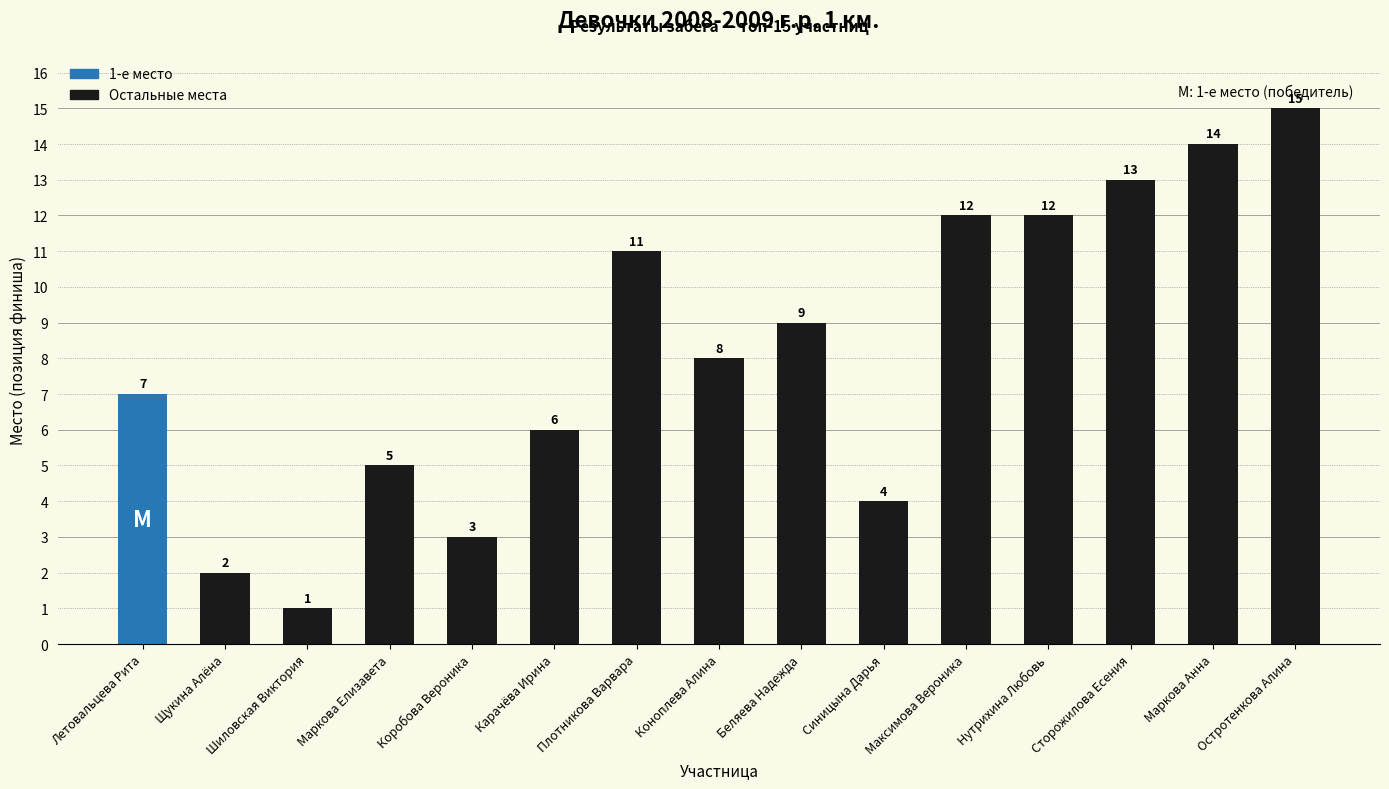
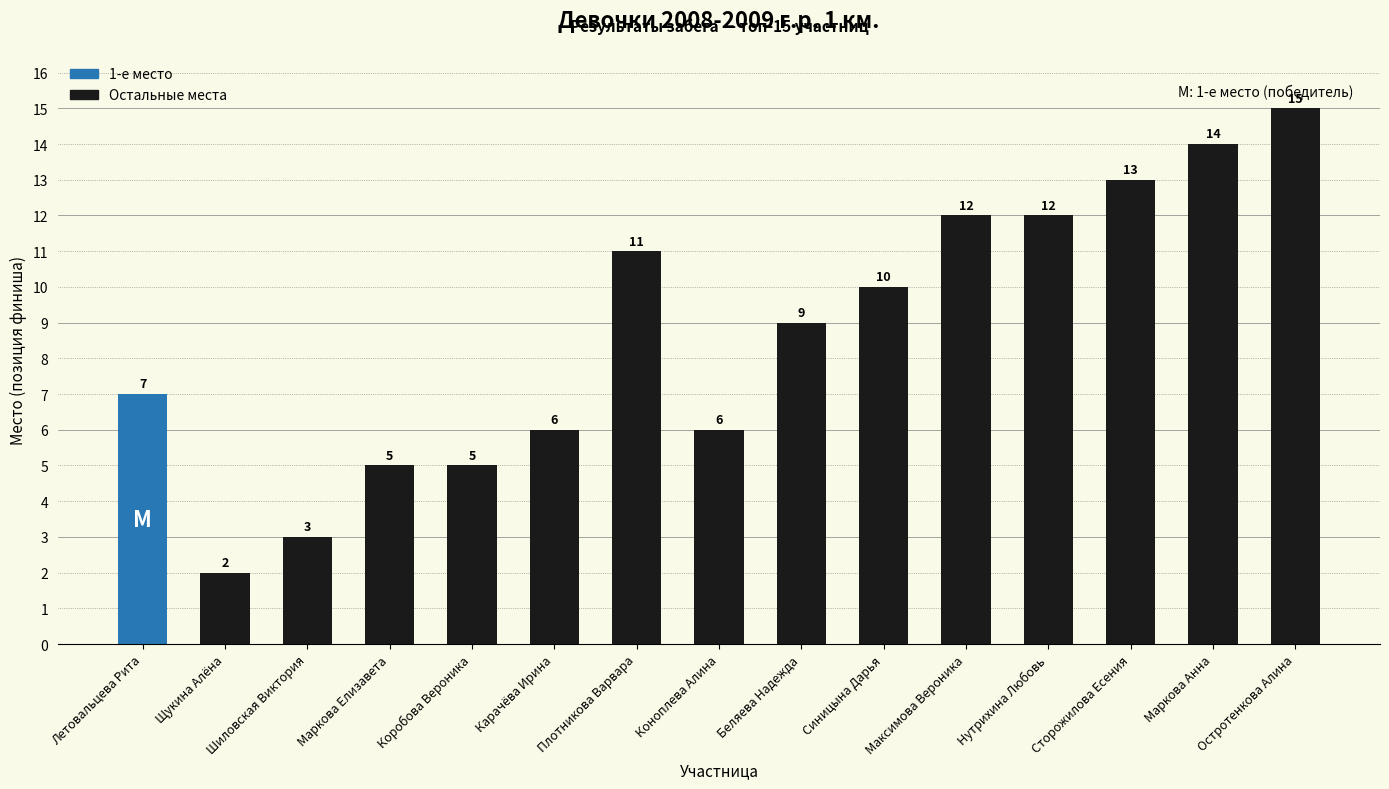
Шиловская Виктория: 1 -> 3
Коробова Вероника: 3 -> 5
Коноплева Алина: 8 -> 6
Синицына Дарья: 4 -> 10
